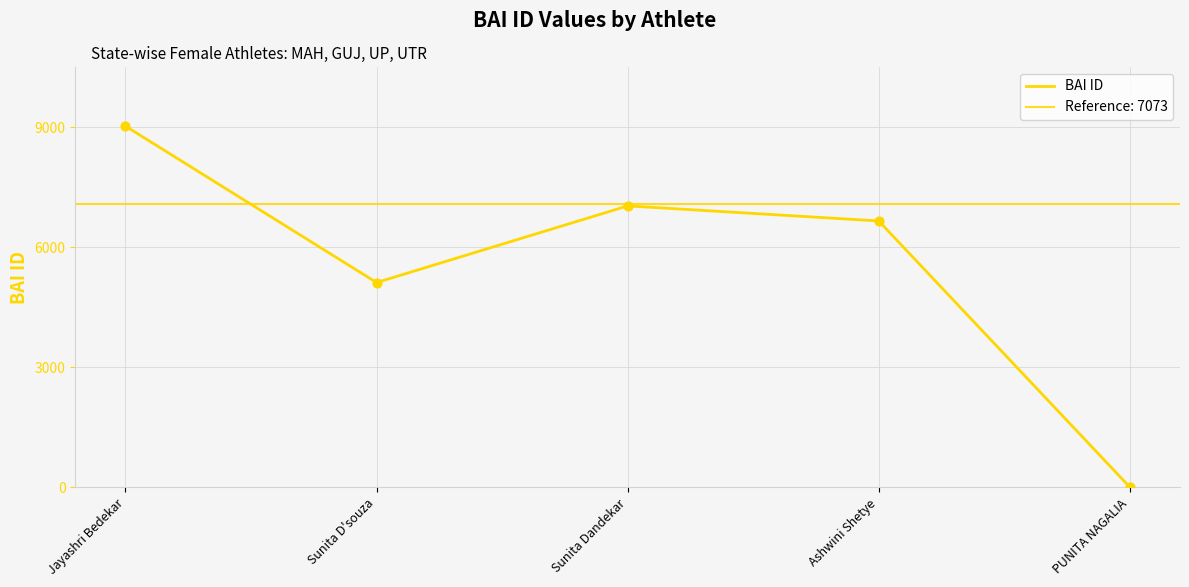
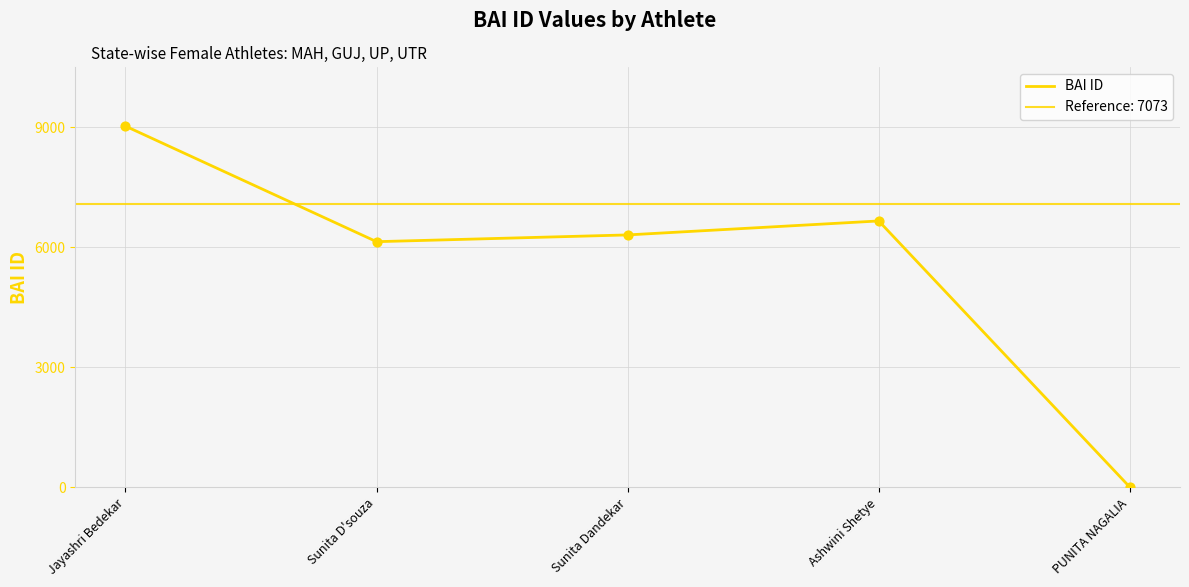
Sunita D'souza: 5100 -> 6100
Sunita Dandekar: 7000 -> 6300
